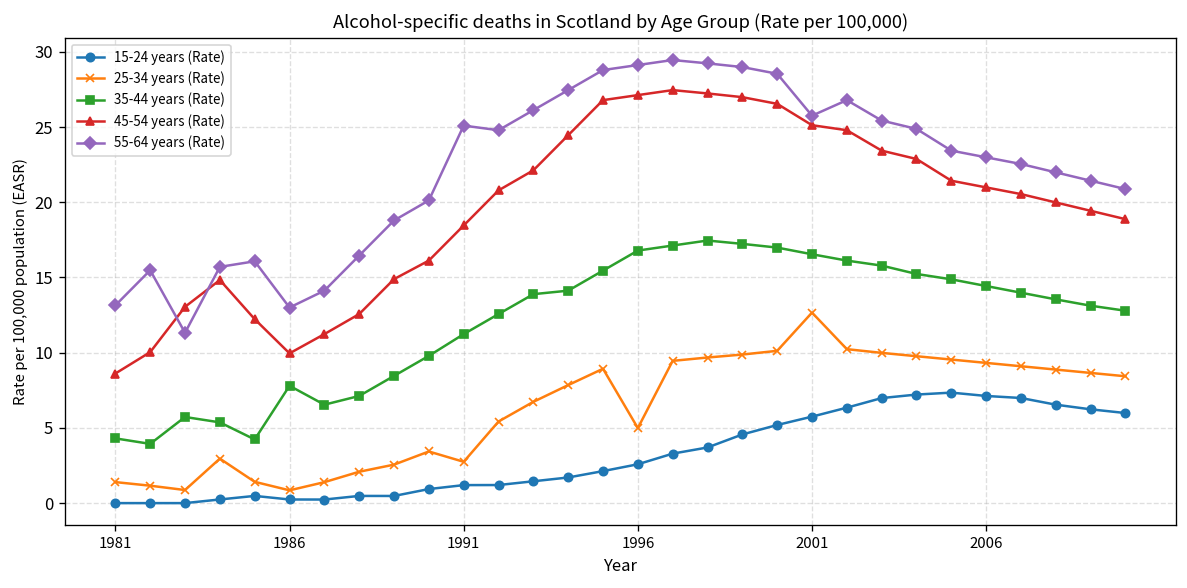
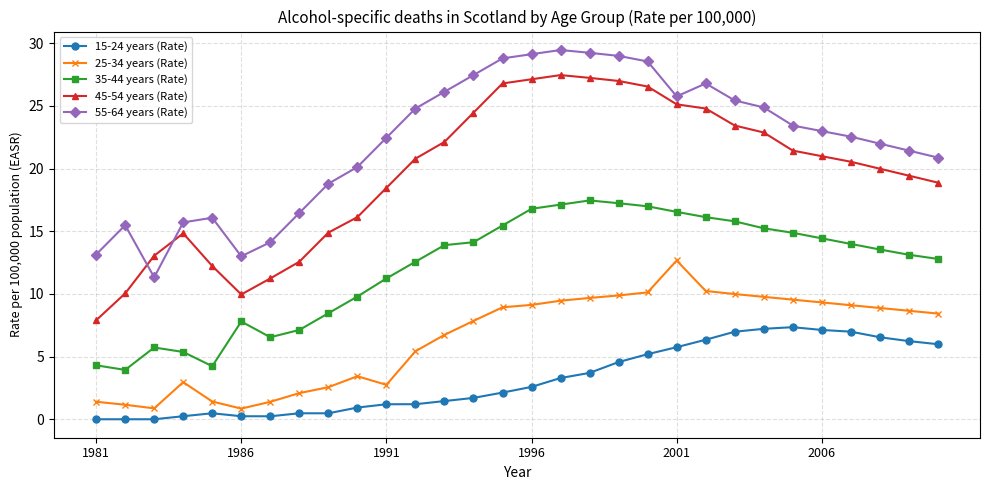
45-54 years (Rate), 1981: 8.6 -> 7.9
55-64 years (Rate), 1991: 25.1 -> 22.5
25-34 years (Rate), 1996: 5.0 -> 9.1
